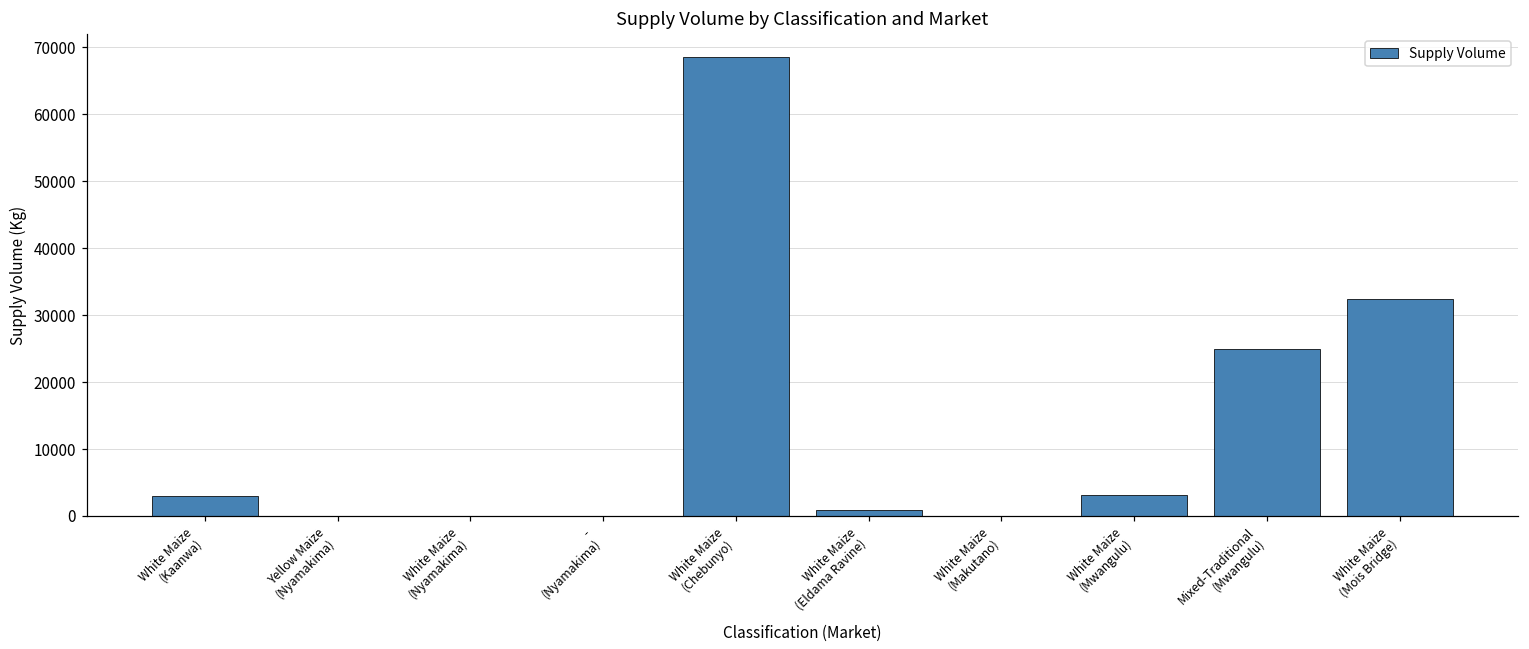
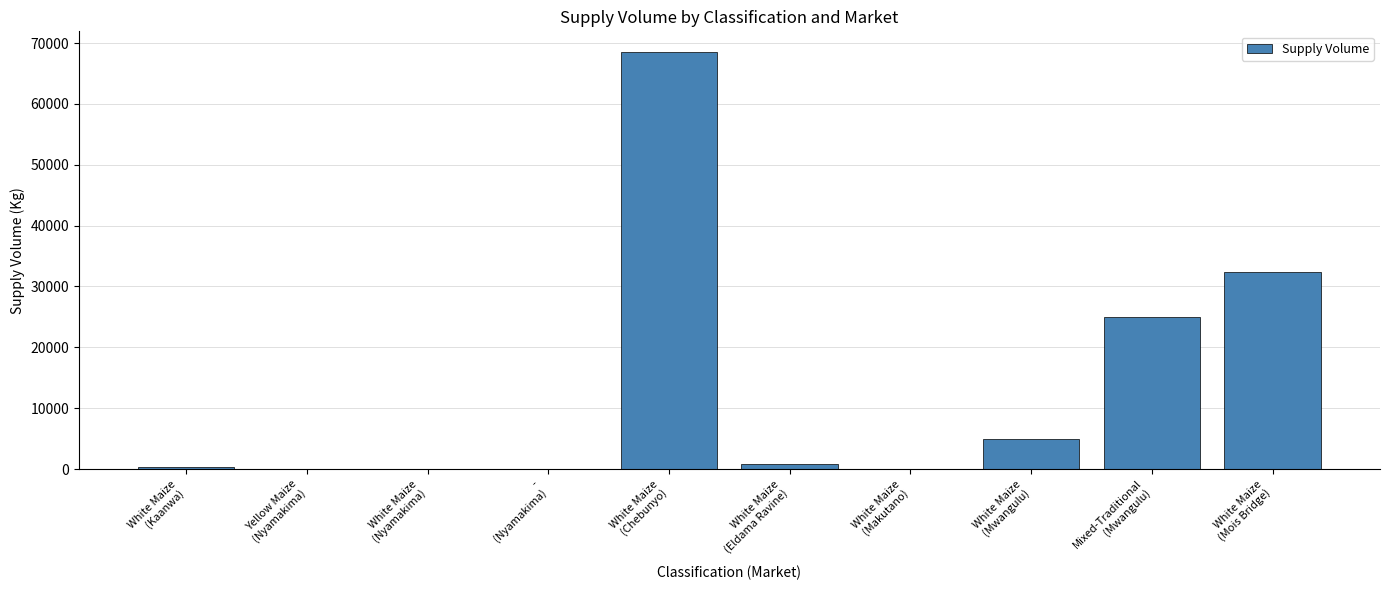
White Maize (Kaanwa): 3000 -> 0
White Maize (Mwangulu): 3000 -> 5000
